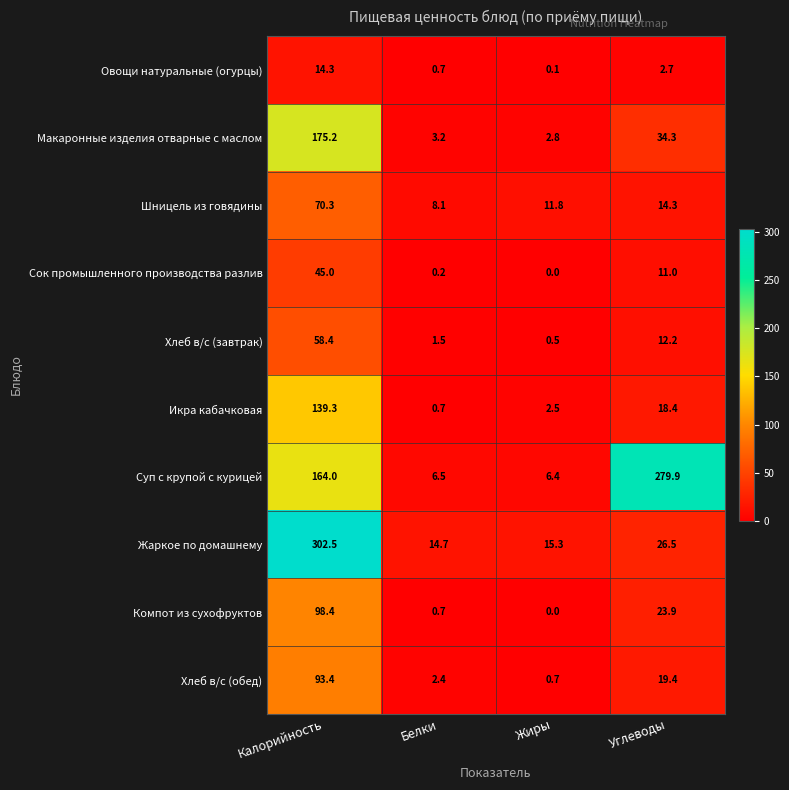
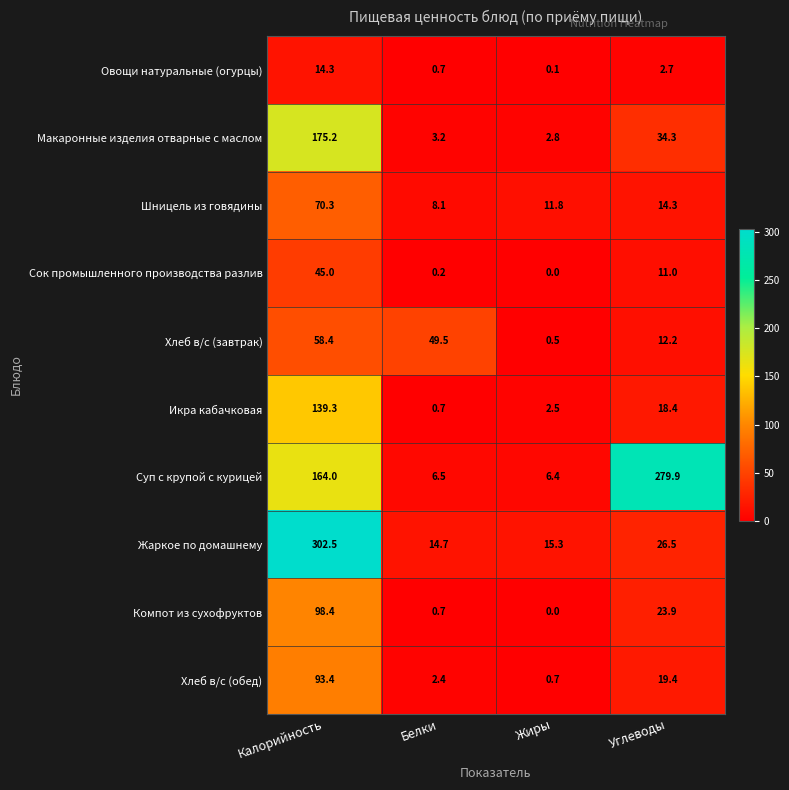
Хлеб в/с (завтрак), Белки: 1.5 -> 49.5
